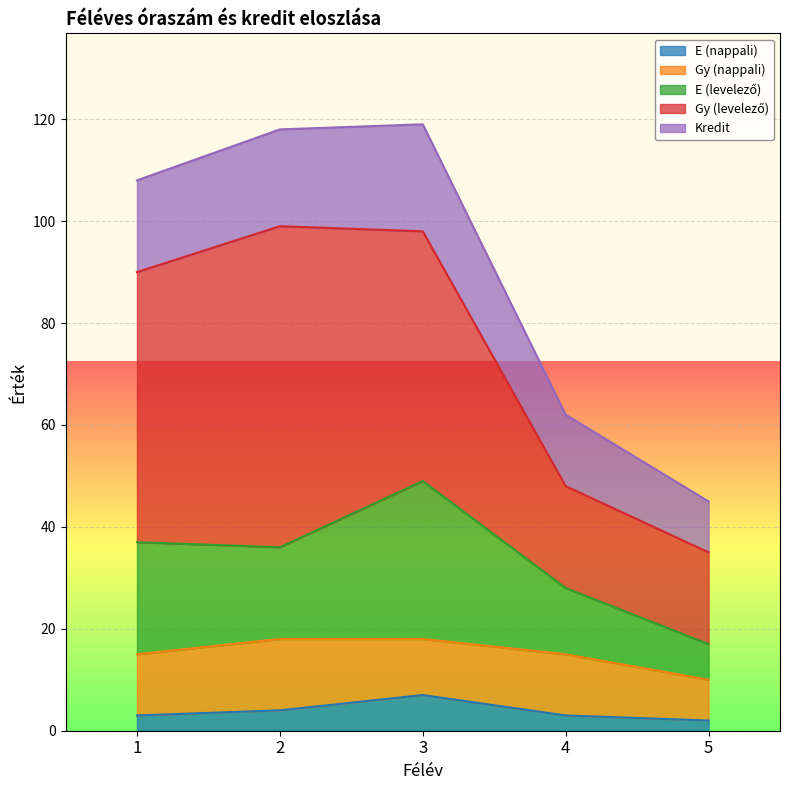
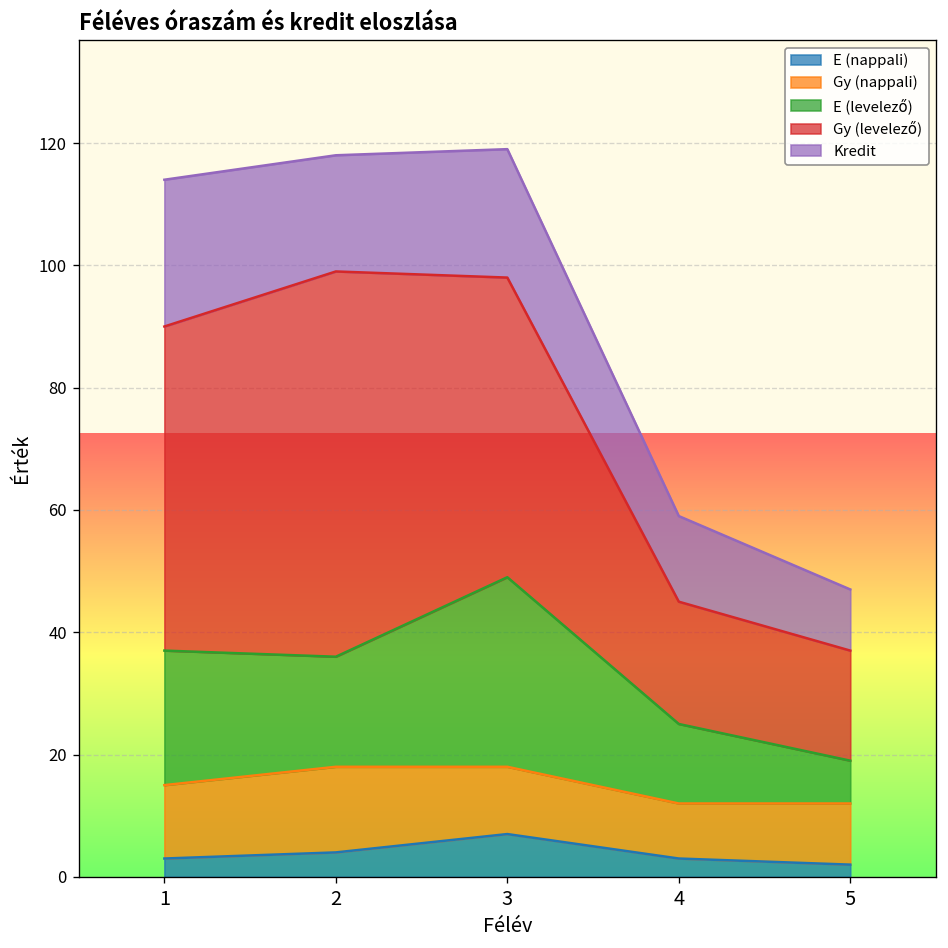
Kredit, 1: 18 -> 24
Gy (nappali), 4: 12 -> 9
Gy (nappali), 5: 8 -> 10
